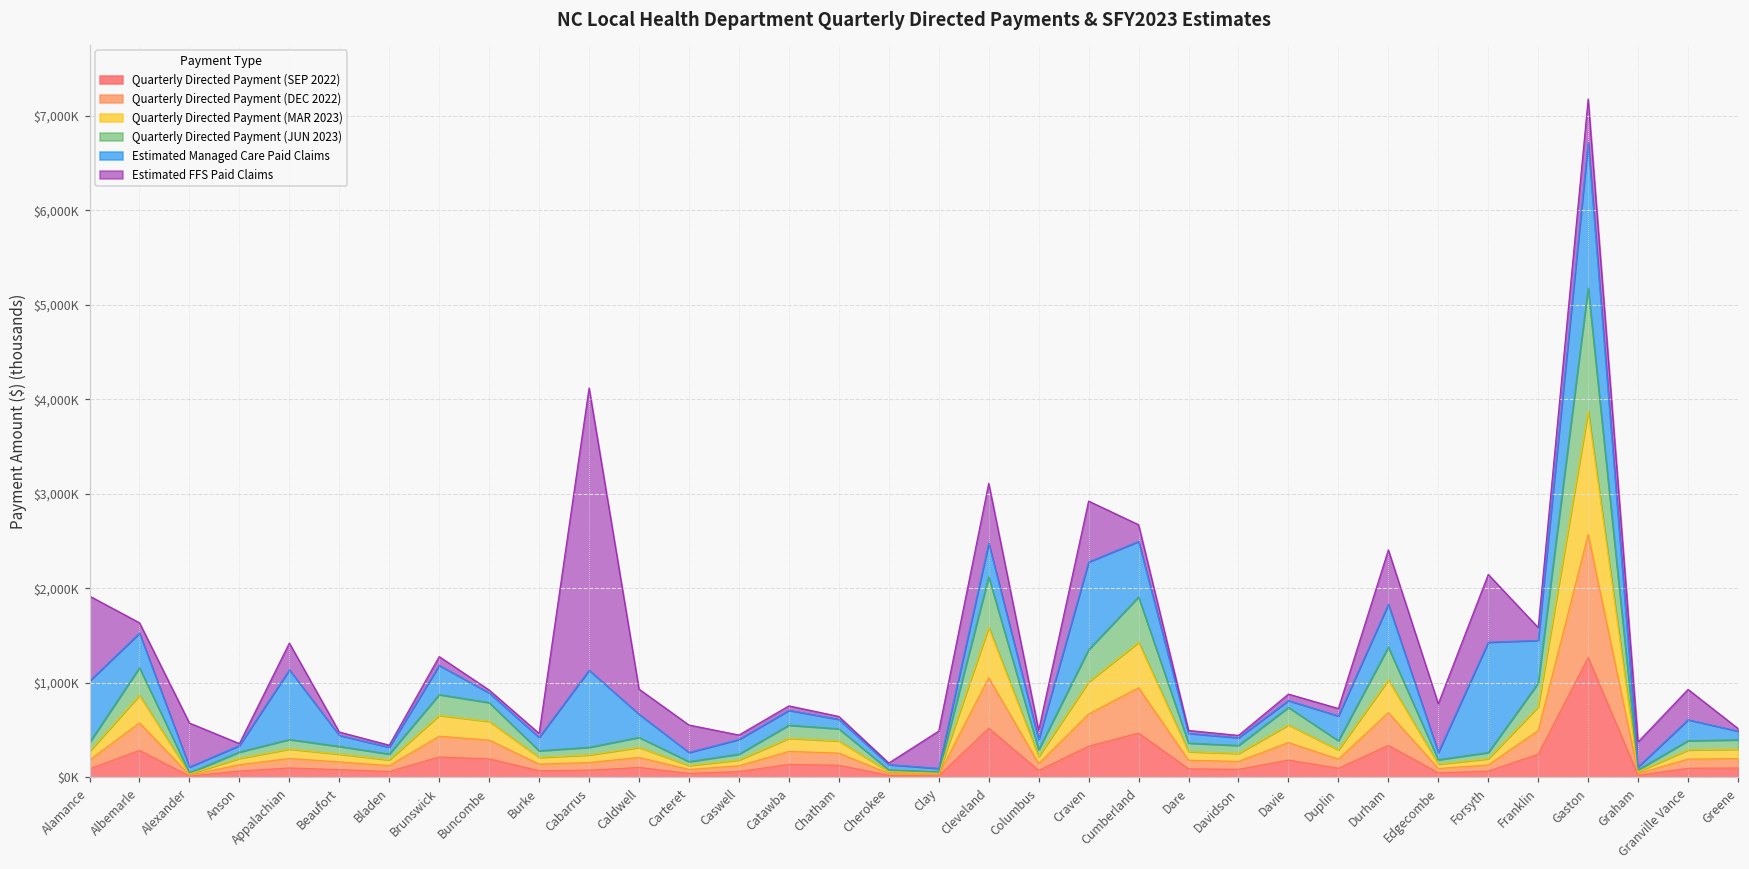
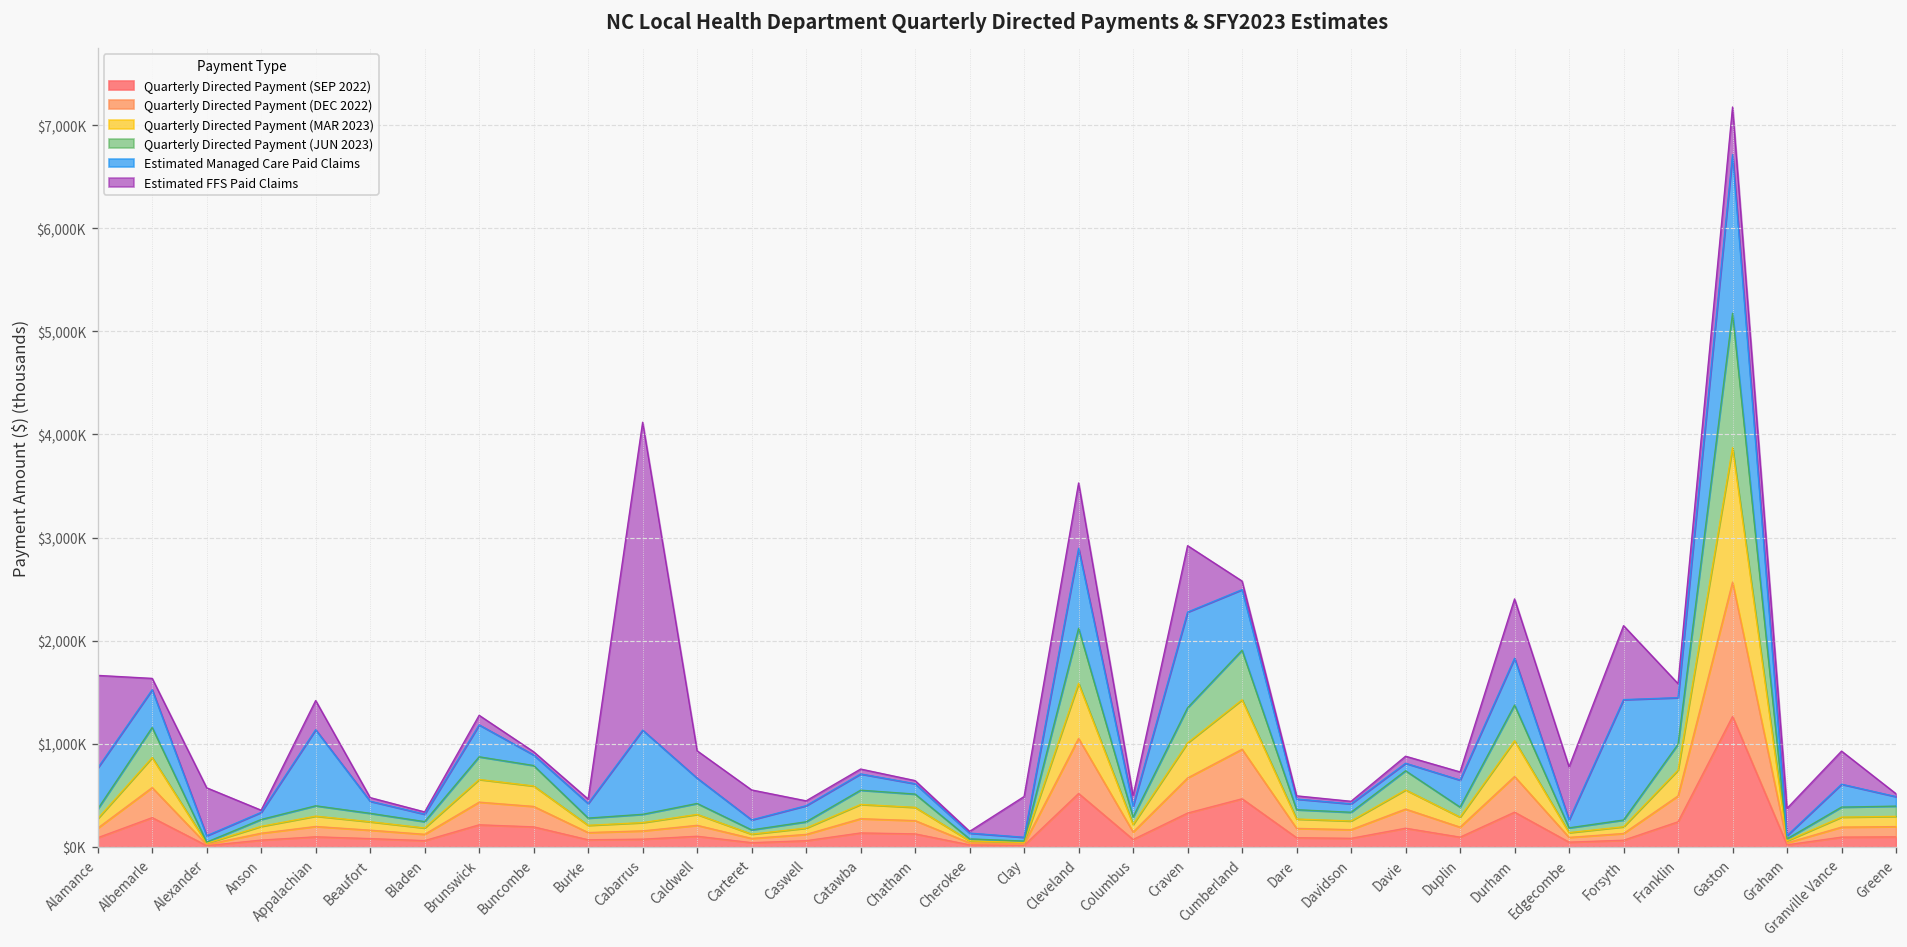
Estimated Managed Care Paid Claims, Alamance: $700,000 -> $400,000
Estimated Managed Care Paid Claims, Cleveland: $400,000 -> $800,000
Estimated FFS Paid Claims, Cumberland: $200,000 -> $100,000
